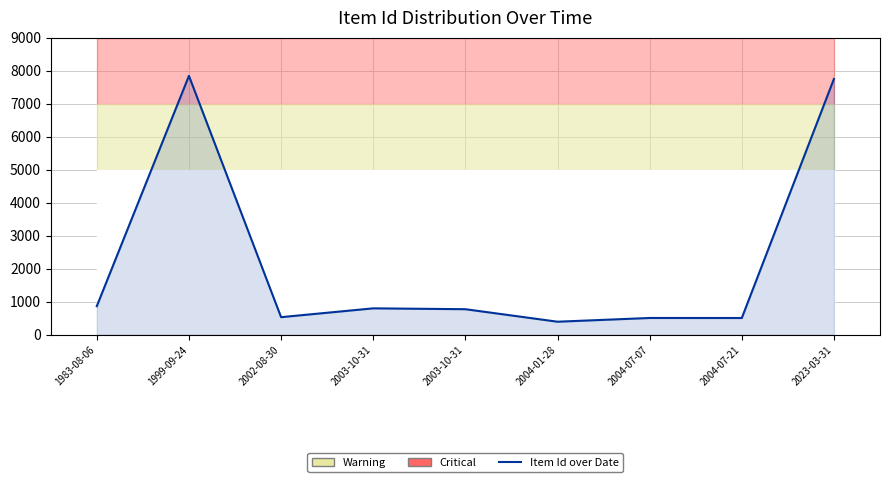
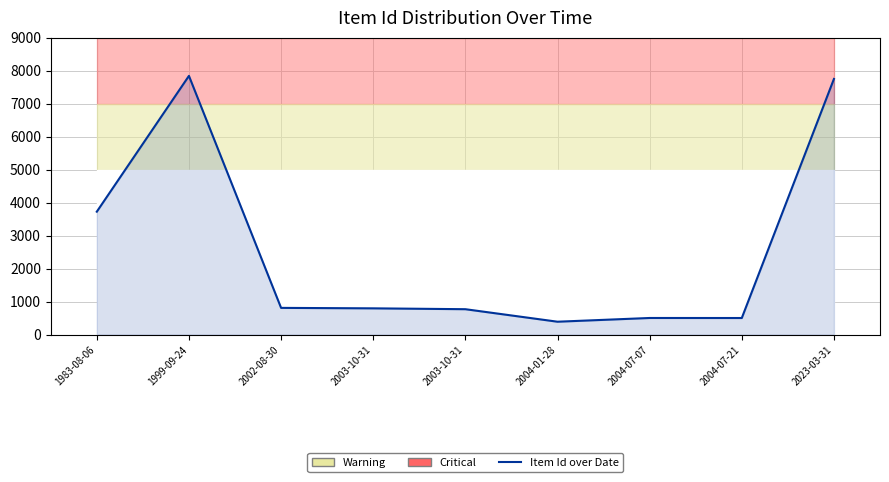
Item Id over Date, 1983-08-06: 900 -> 3700
Item Id over Date, 2002-08-30: 500 -> 800
